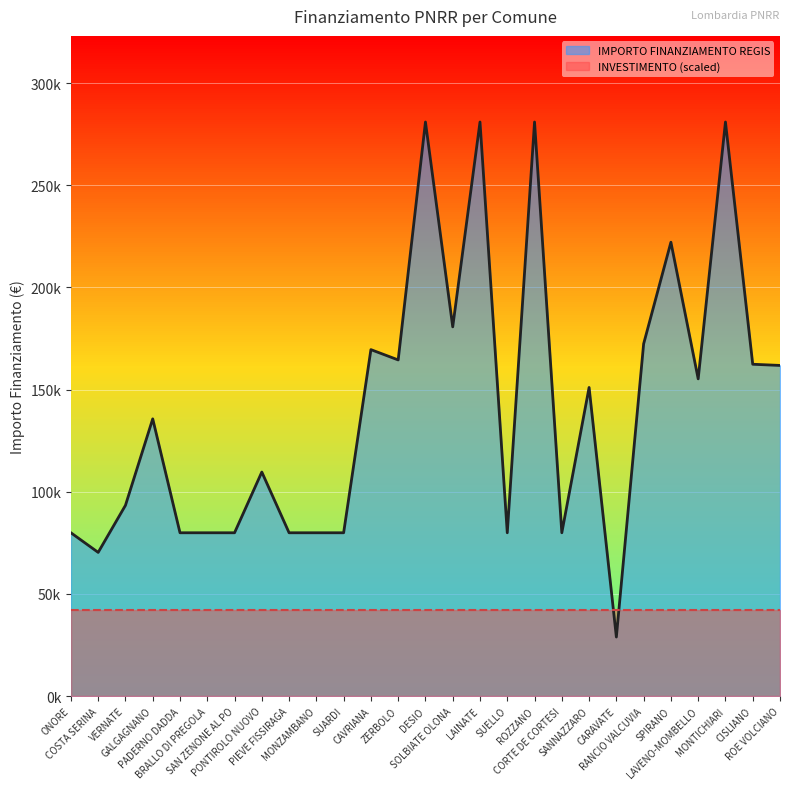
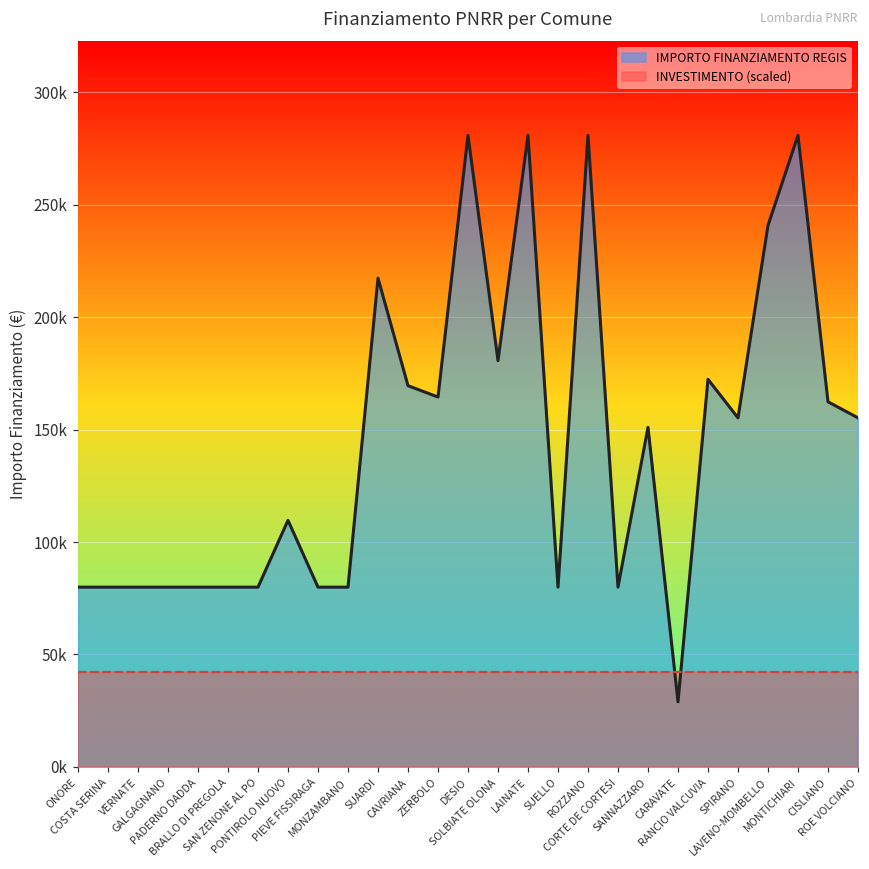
IMPORTO FINANZIAMENTO REGIS, COSTA SERINA: 70000 -> 80000
IMPORTO FINANZIAMENTO REGIS, VERNATE: 93000 -> 80000
IMPORTO FINANZIAMENTO REGIS, GALGAGNANO: 136000 -> 80000
IMPORTO FINANZIAMENTO REGIS, SUARDI: 80000 -> 217000
IMPORTO FINANZIAMENTO REGIS, SPIRANO: 222000 -> 155000
IMPORTO FINANZIAMENTO REGIS, LAVENO-MOMBELLO: 155000 -> 241000
IMPORTO FINANZIAMENTO REGIS, ROE VOLCIANO: 162000 -> 155000
